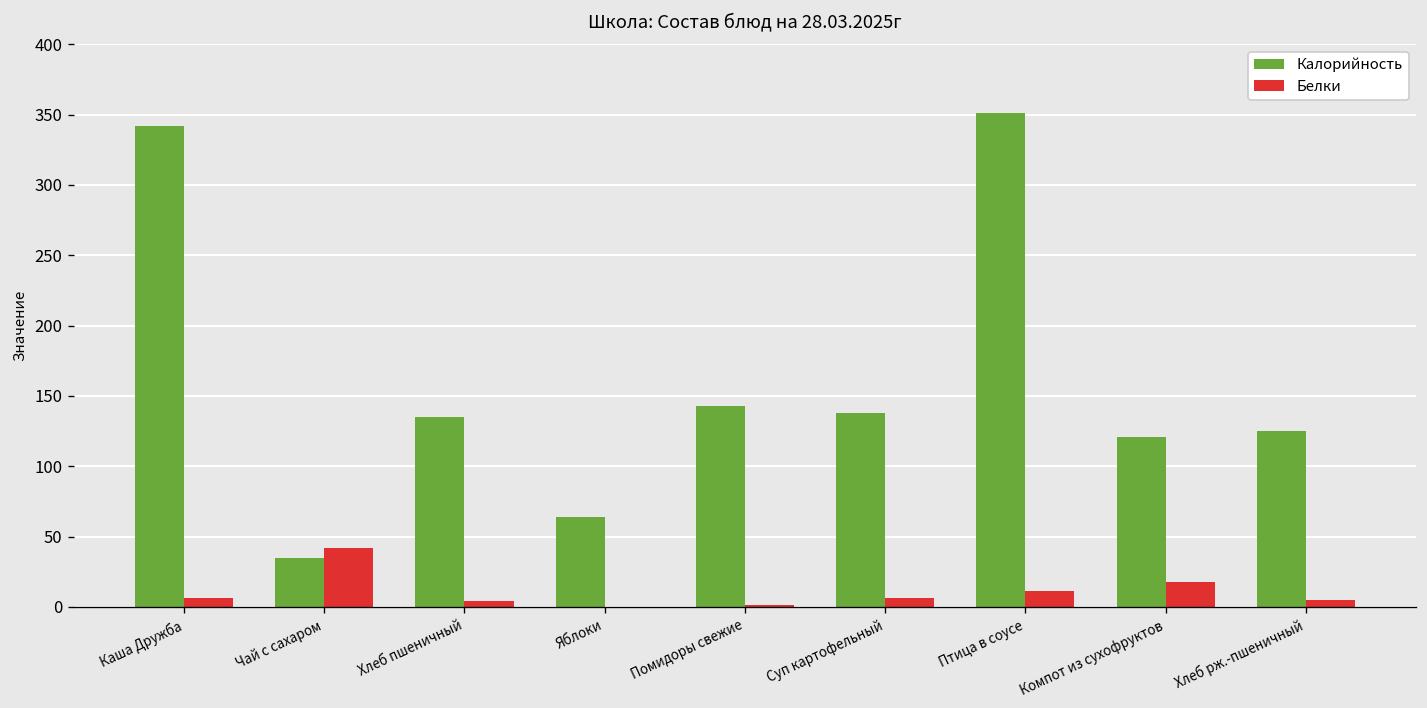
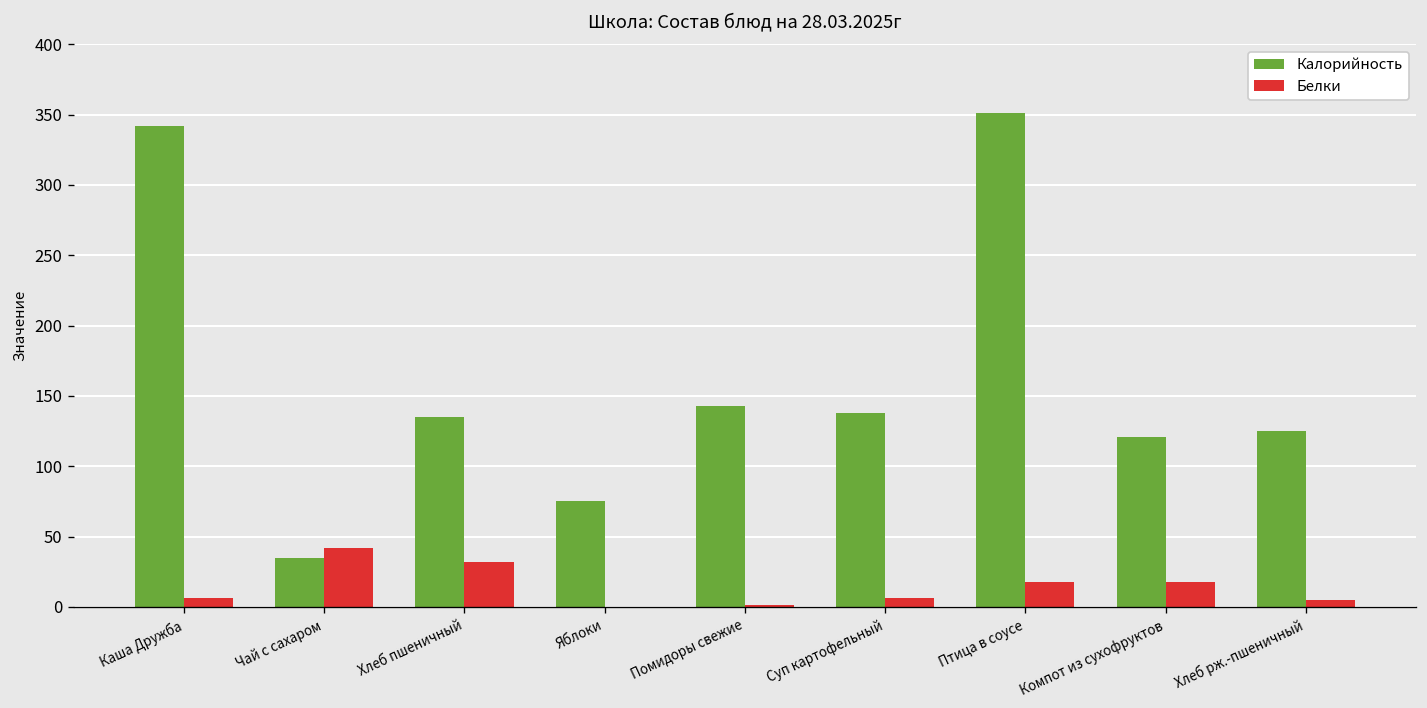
Белки, Хлеб пшеничный: 4 -> 32
Калорийность, Яблоки: 64 -> 75
Белки, Птица в соусе: 11 -> 18
